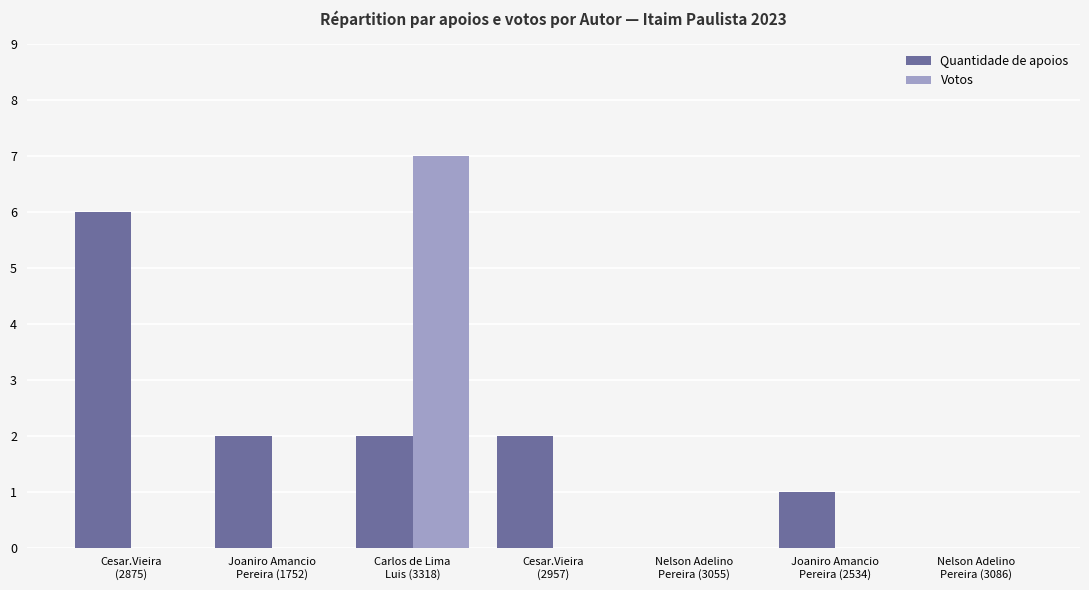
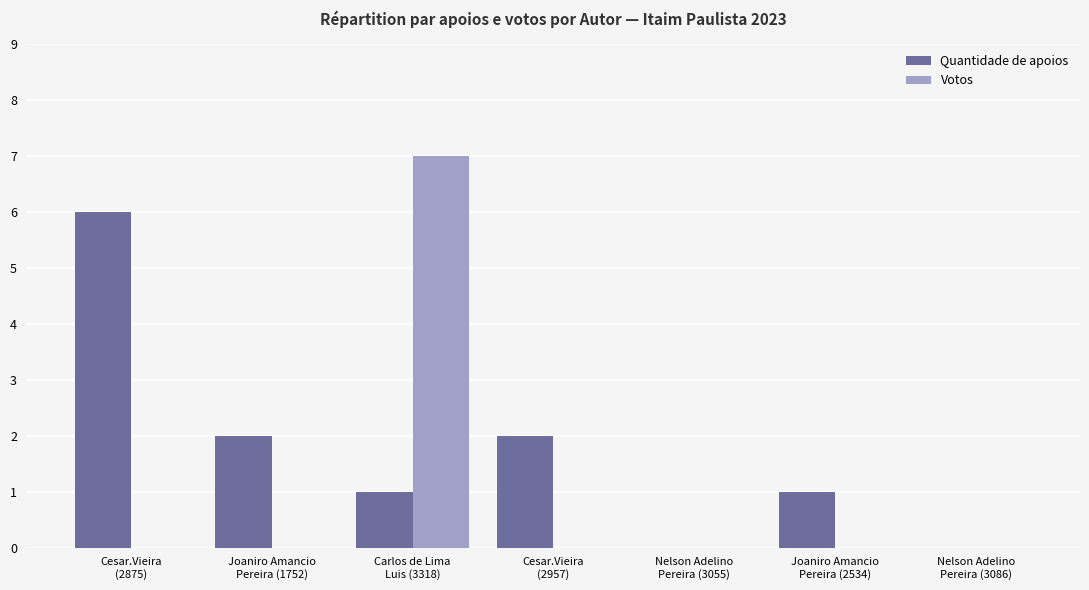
Quantidade de apoios, Carlos de Lima Luis (3318): 2 -> 1
